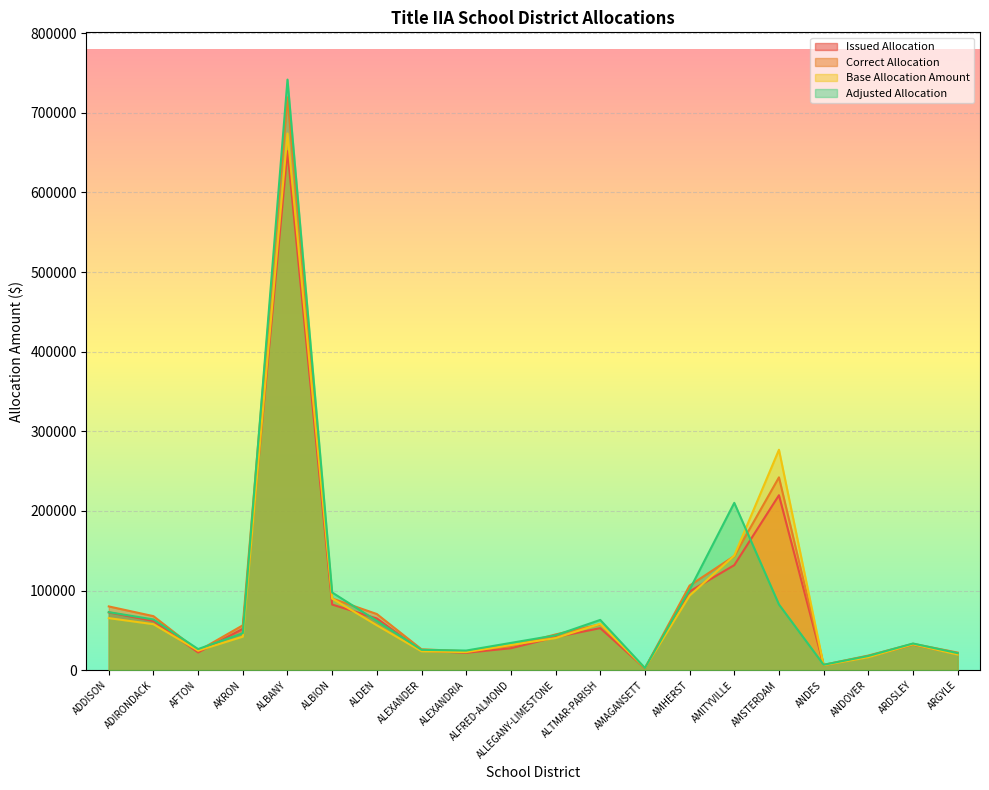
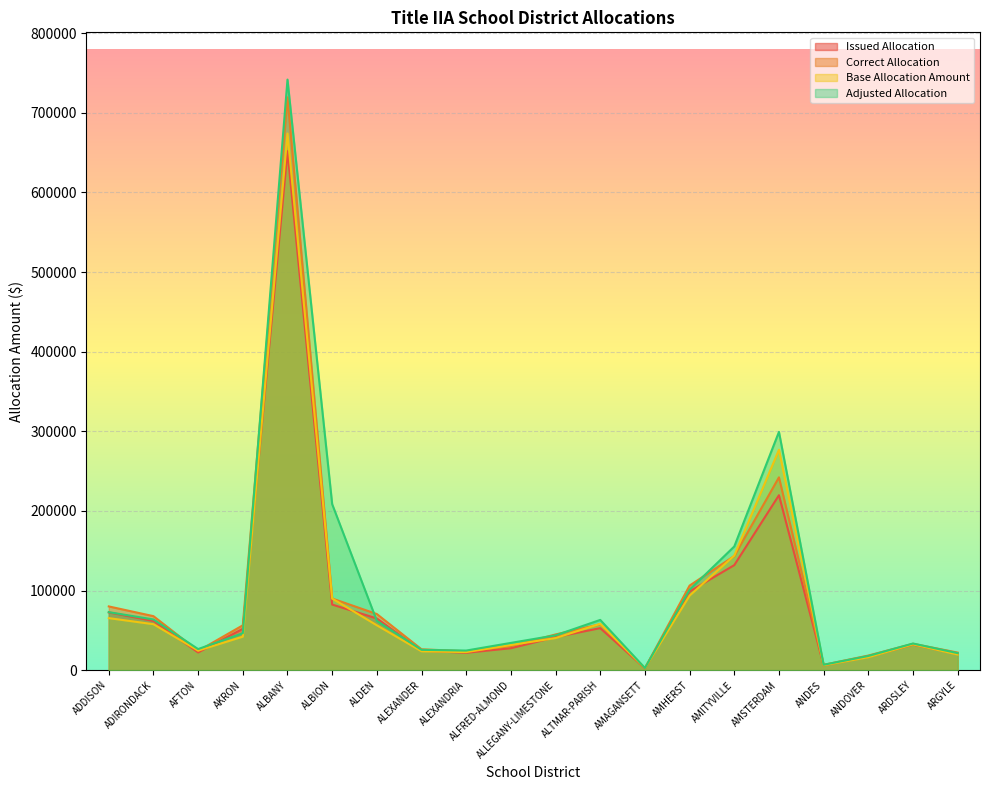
Adjusted Allocation, ALBION: 100000 -> 210000
Adjusted Allocation, AMITYVILLE: 210000 -> 160000
Adjusted Allocation, AMSTERDAM: 80000 -> 300000
